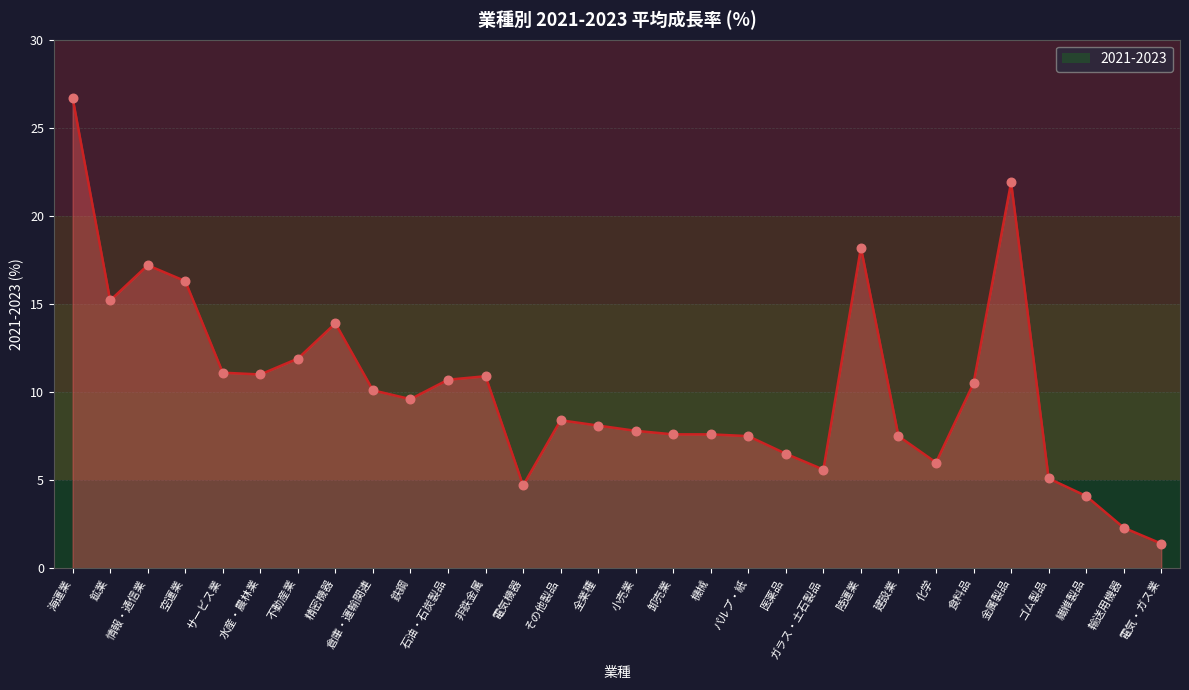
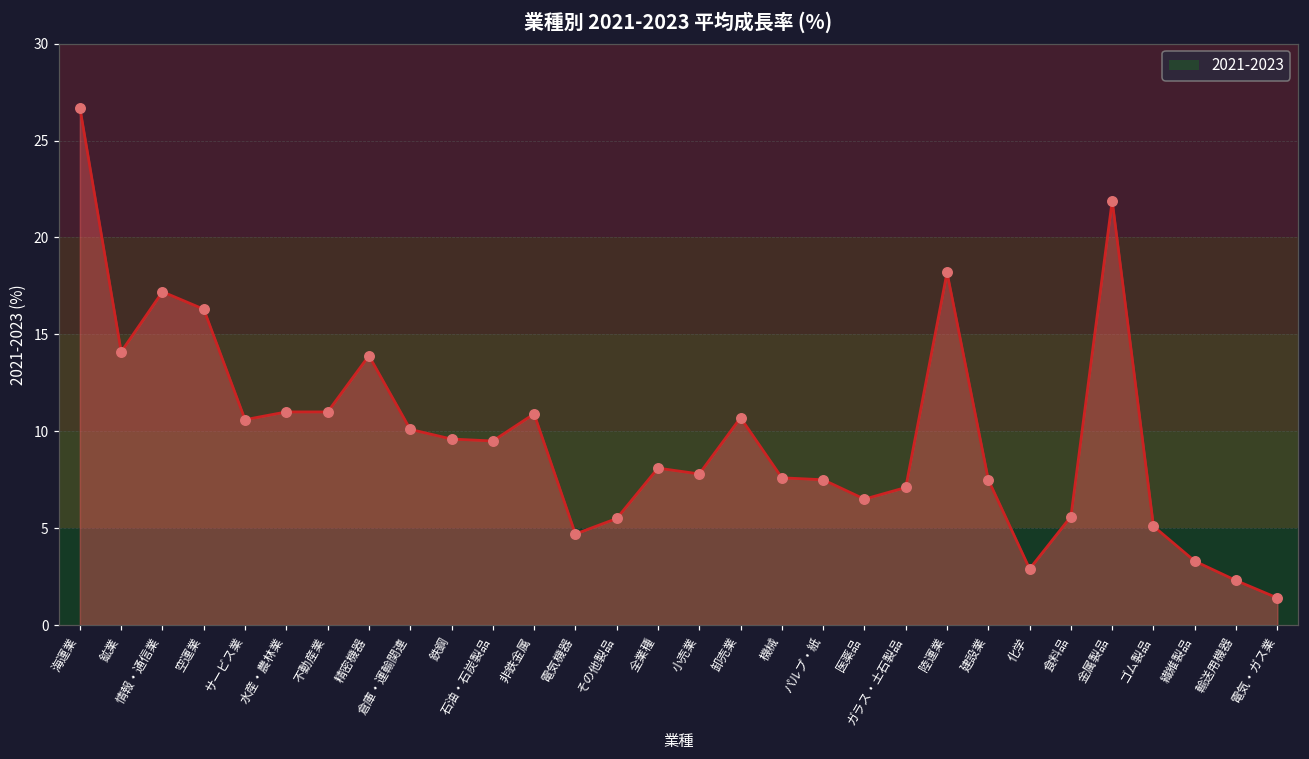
鉱業: 15.2 -> 14.1
サービス業: 11.1 -> 10.6
不動産業: 11.9 -> 11.0
石油・石炭製品: 10.7 -> 9.5
その他製品: 8.4 -> 5.5
卸売業: 7.6 -> 10.7
ガラス・土石製品: 5.6 -> 7.1
化学: 6.0 -> 2.9
食料品: 10.5 -> 5.6
繊維製品: 4.1 -> 3.3
